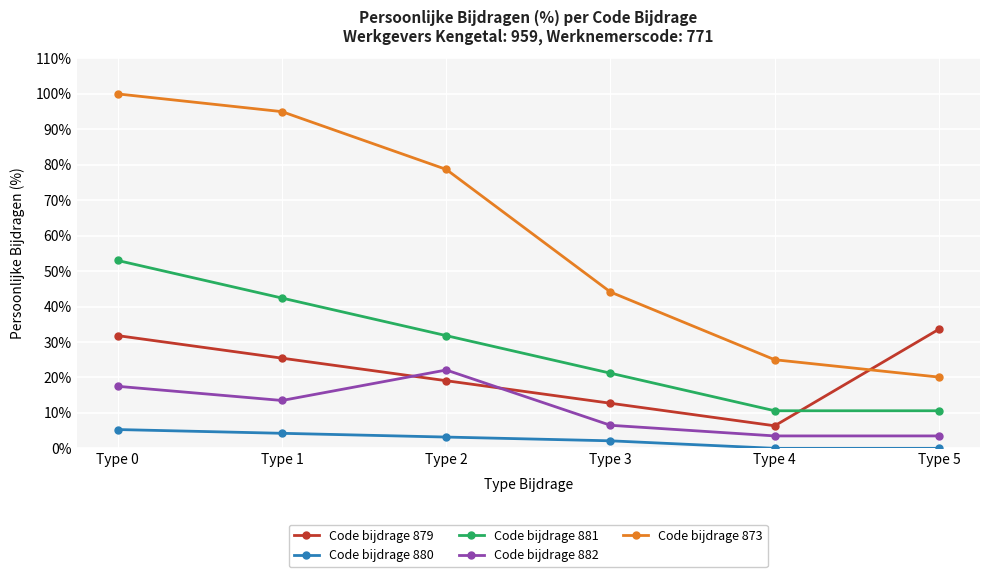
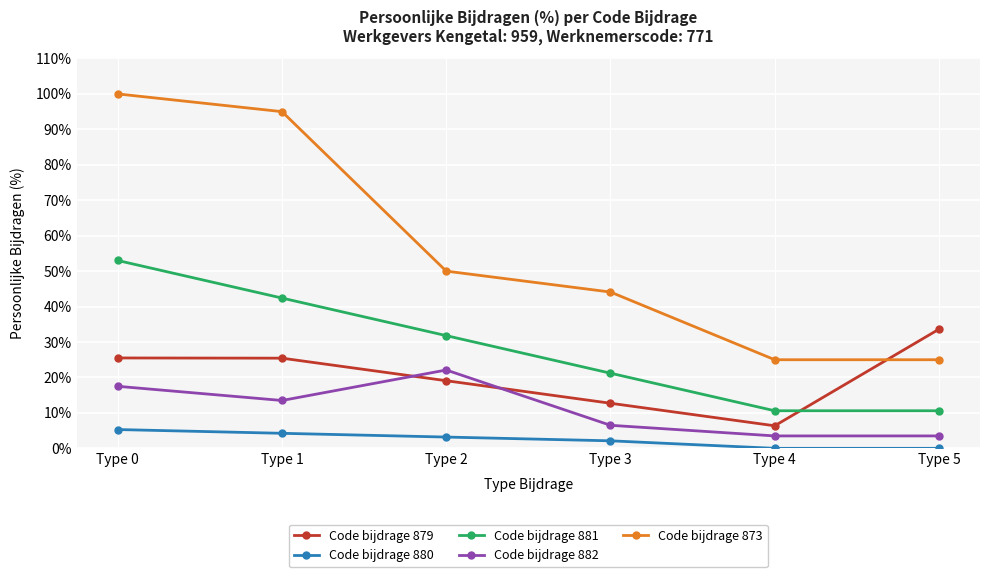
Code bijdrage 879, Type 0: 32% -> 26%
Code bijdrage 873, Type 2: 79% -> 50%
Code bijdrage 873, Type 5: 20% -> 25%
